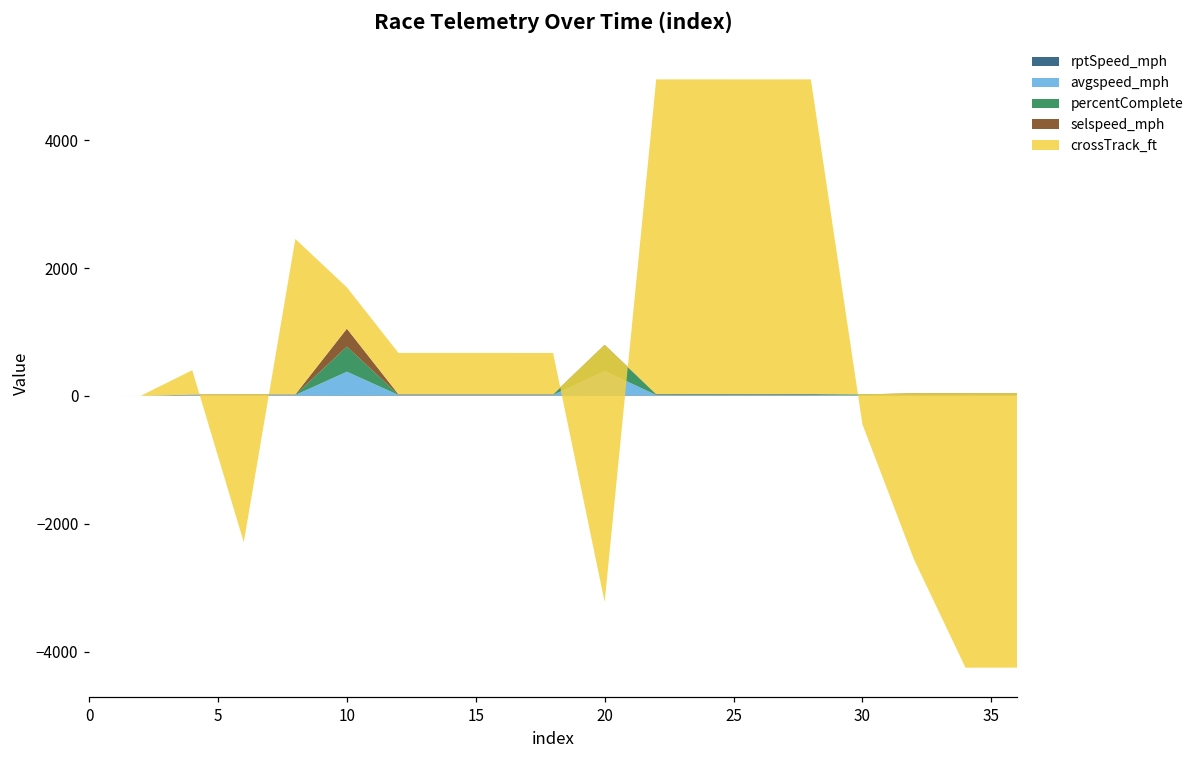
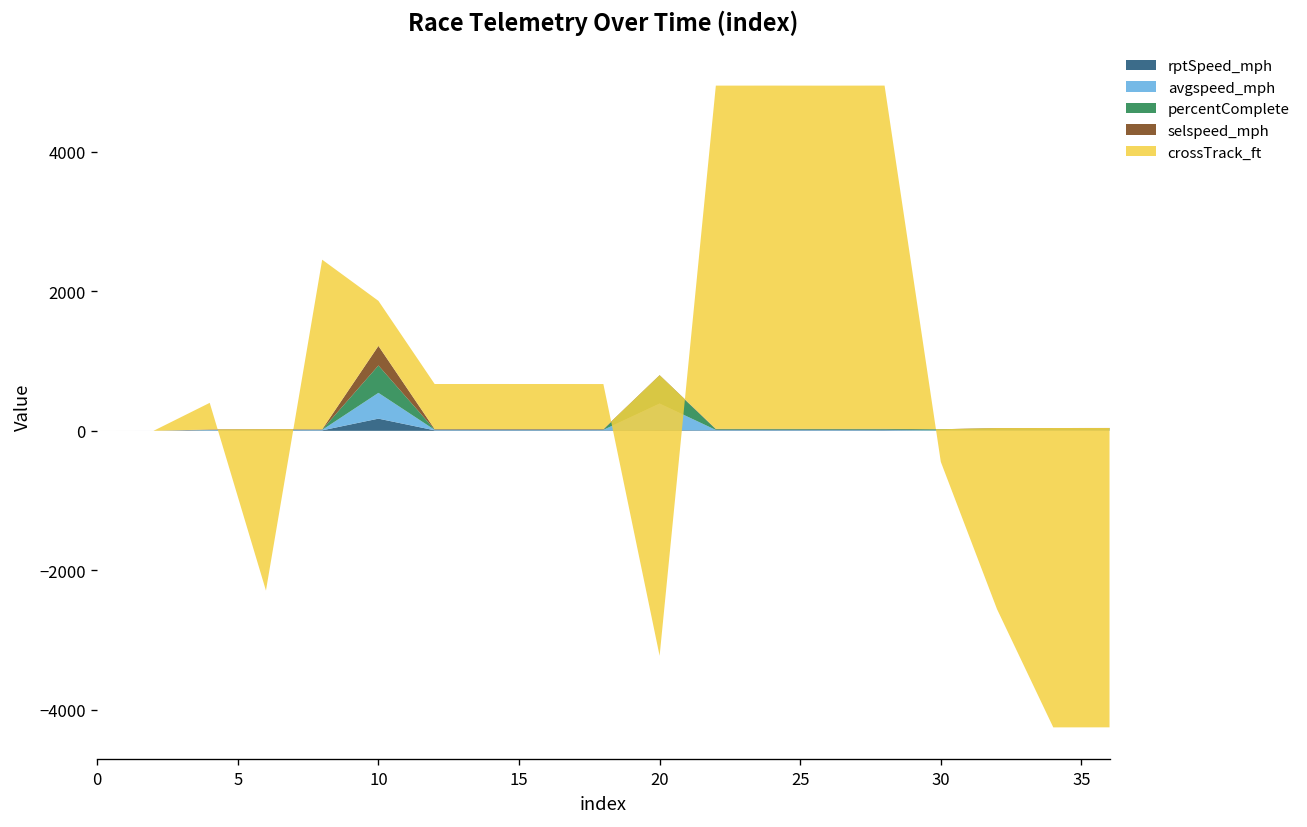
rptSpeed_mph, 10: 0 -> 200
